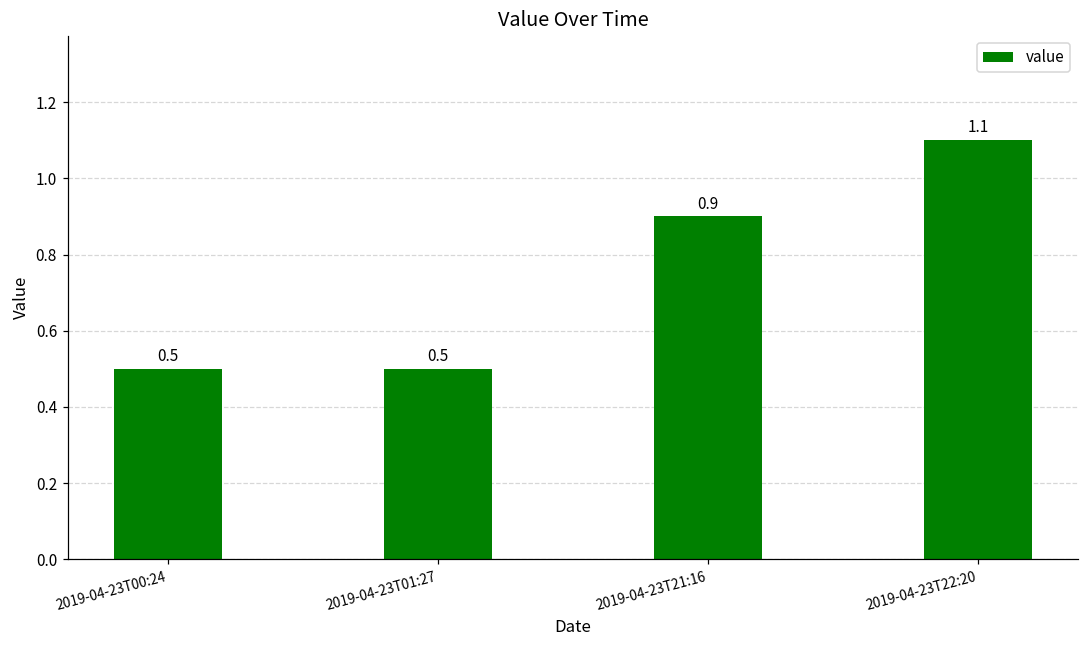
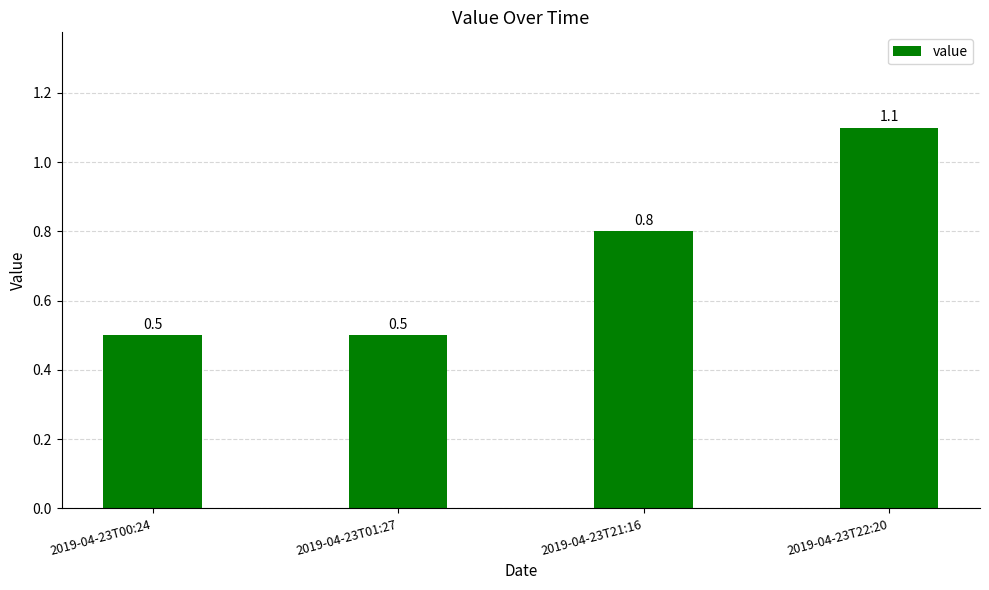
2019-04-23T21:16: 0.9 -> 0.8
